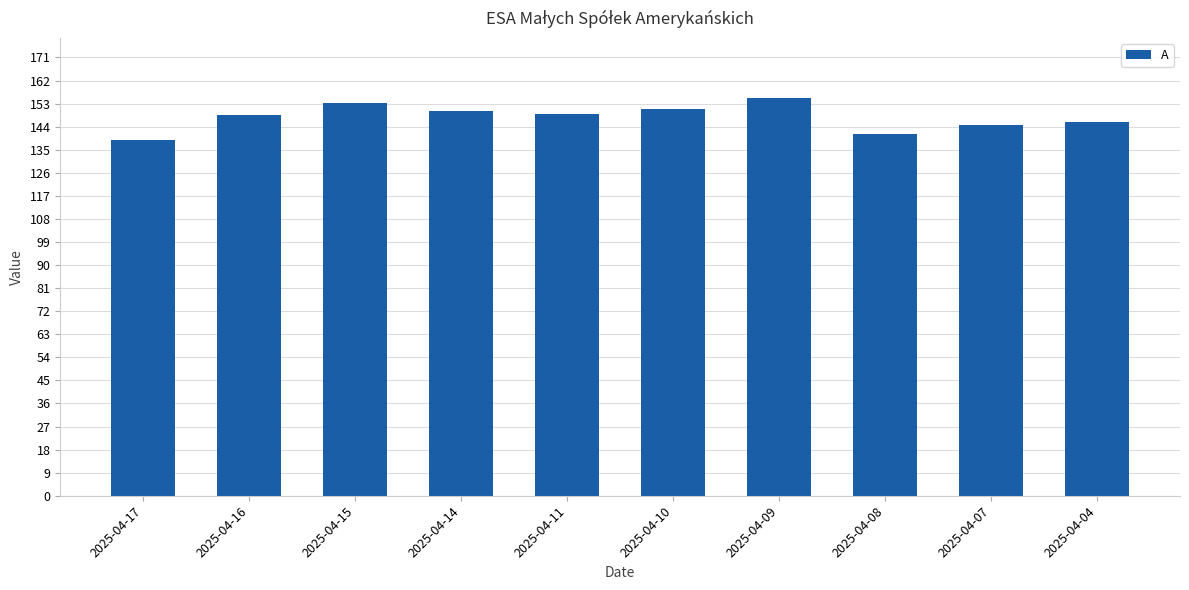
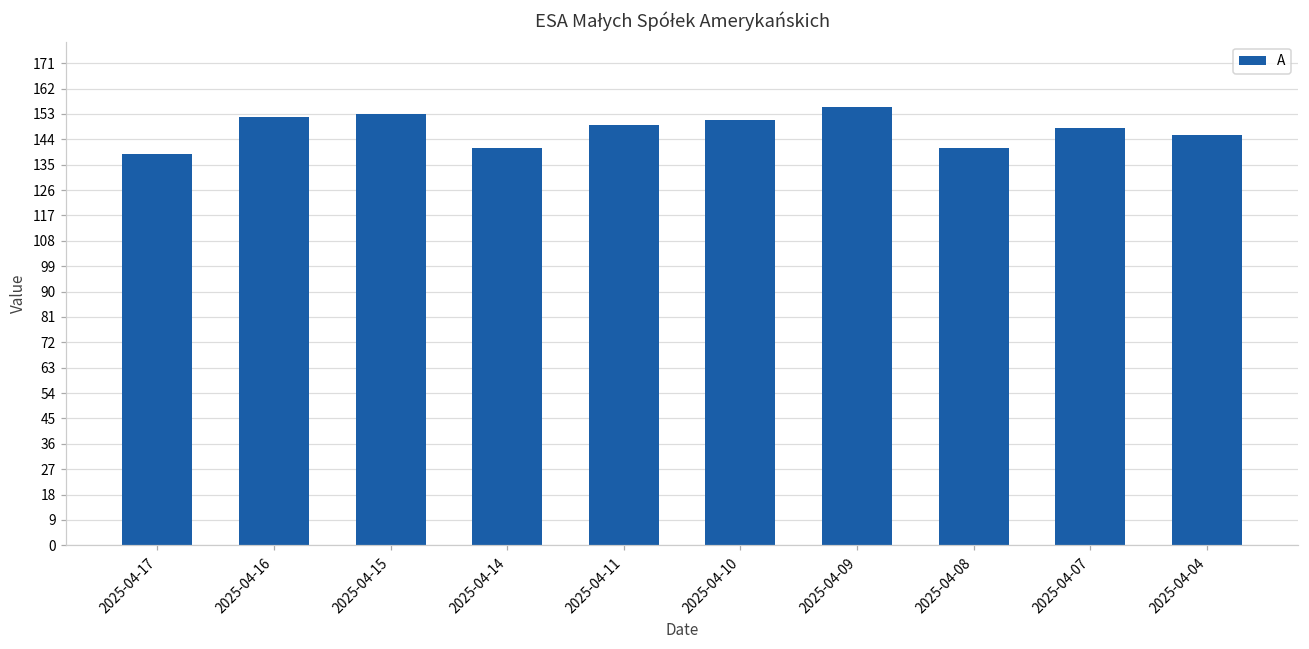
2025-04-16: 149 -> 152
2025-04-14: 150 -> 141
2025-04-07: 145 -> 148
